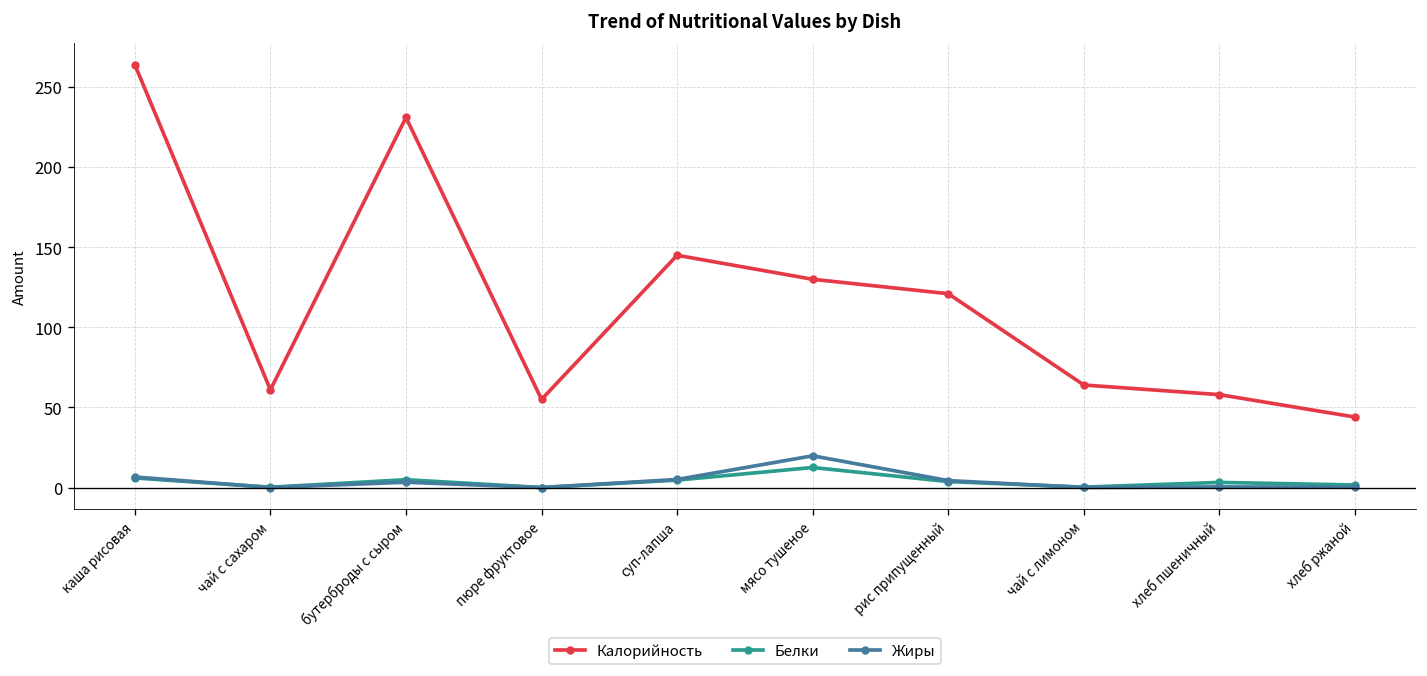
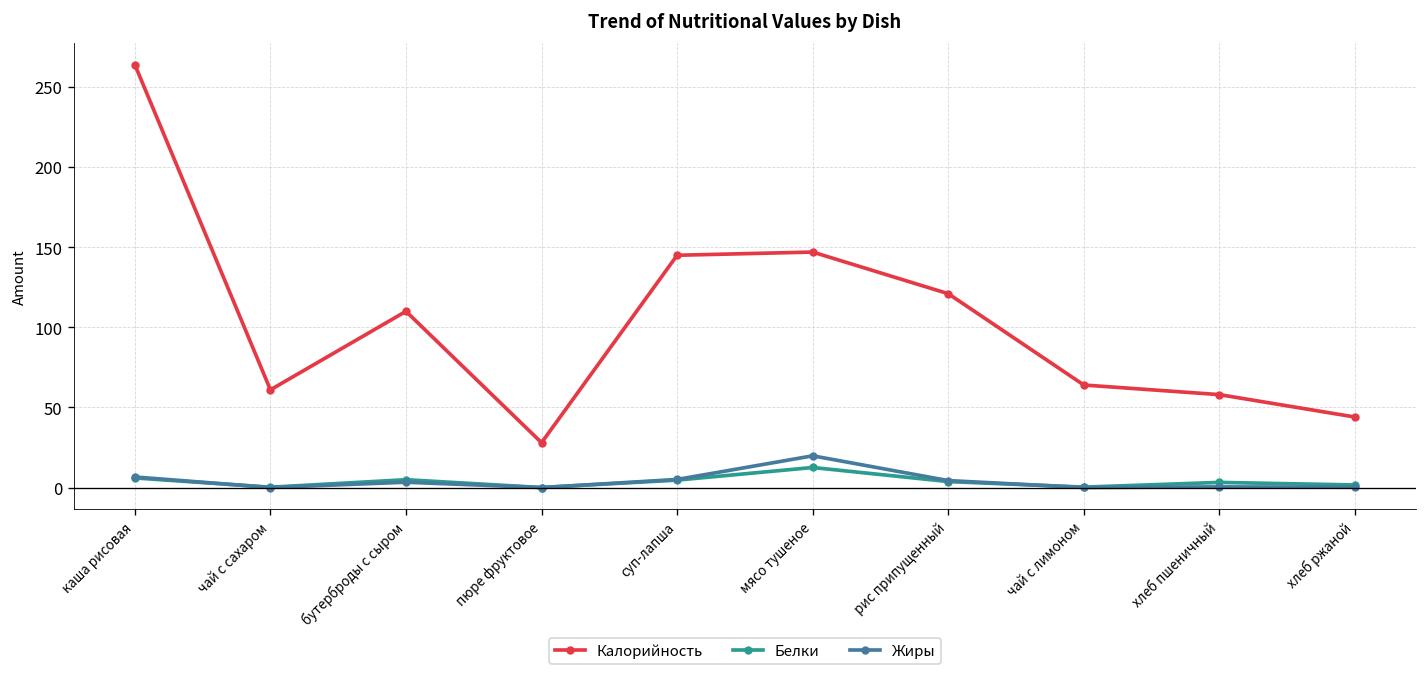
Калорийность, бутерброды с сыром: 231 -> 110
Калорийность, пюре фруктовое: 55 -> 28
Калорийность, мясо тушеное: 130 -> 147
